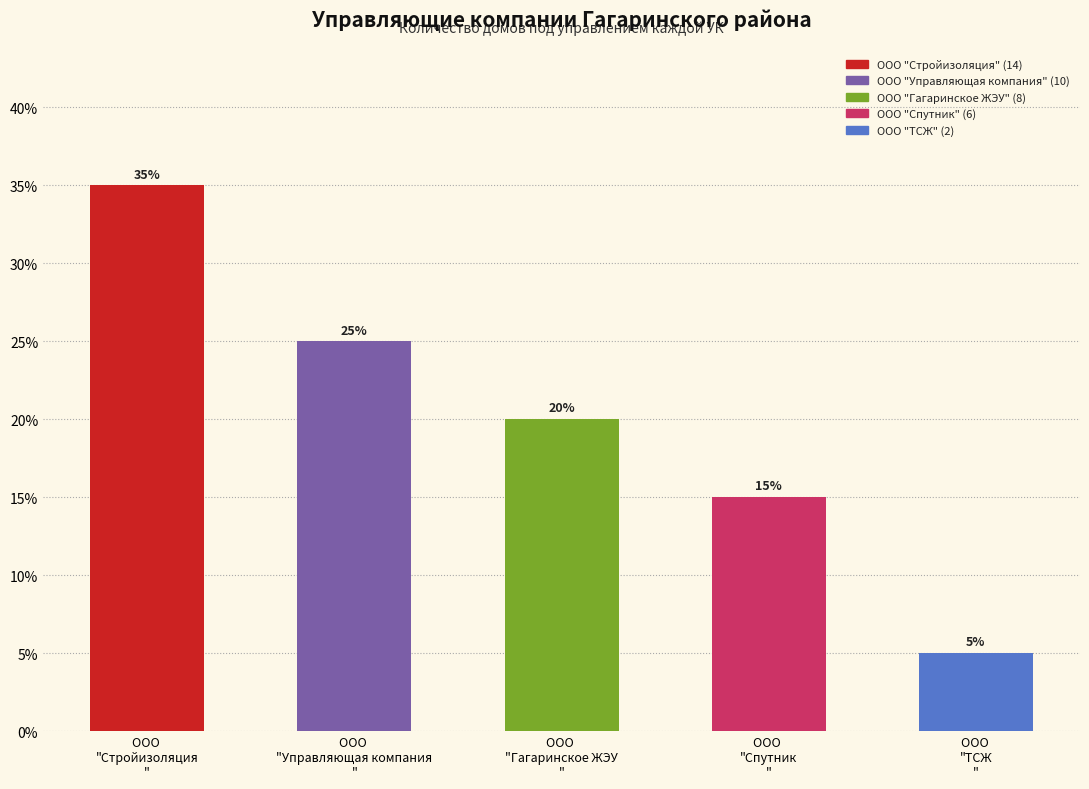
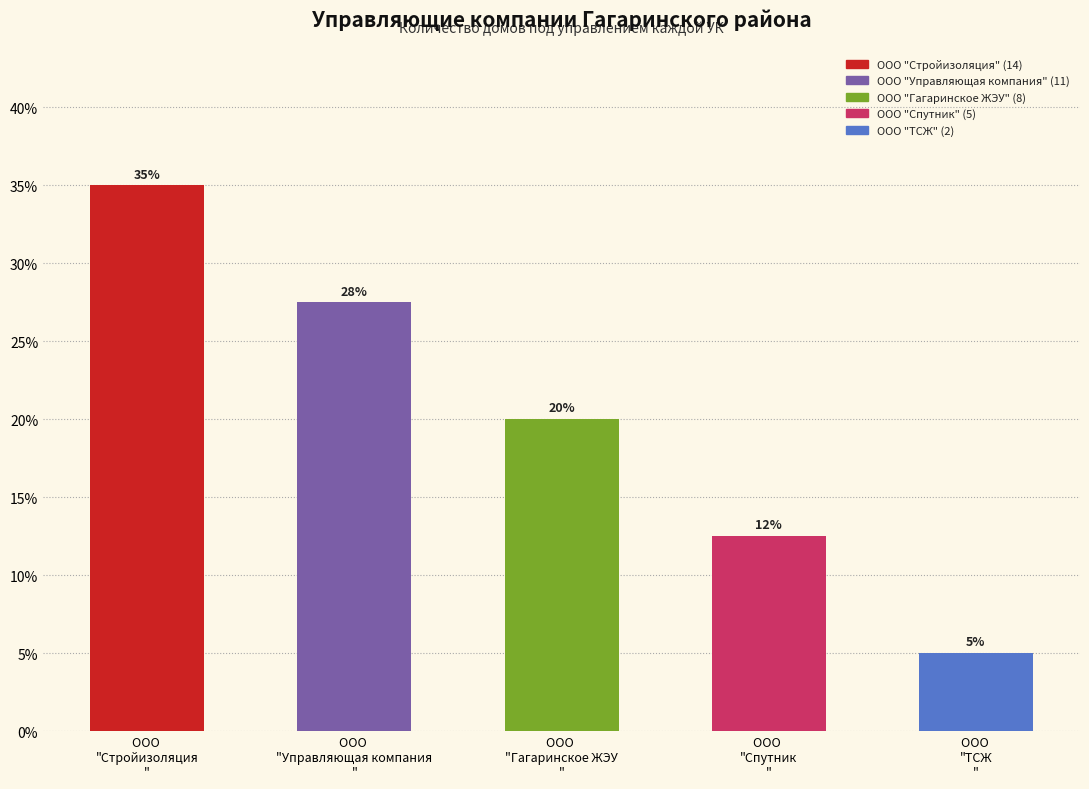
ООО "Управляющая компания ": 25% -> 28%
ООО "Спутник ": 15% -> 12%
